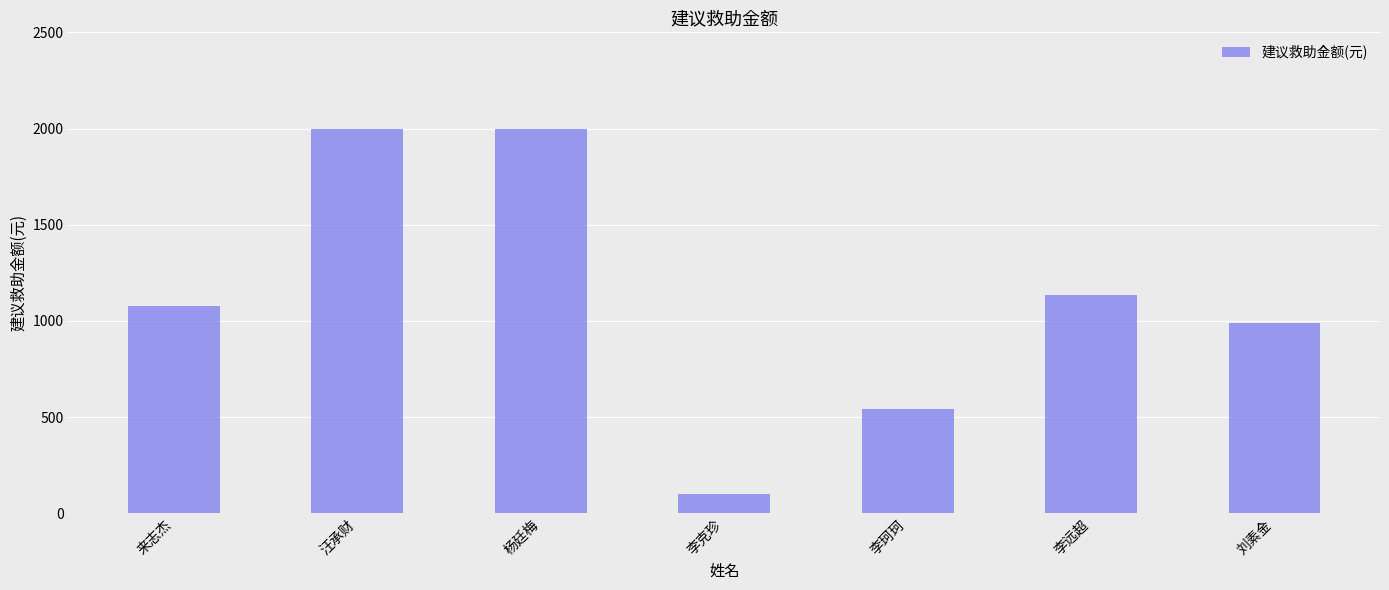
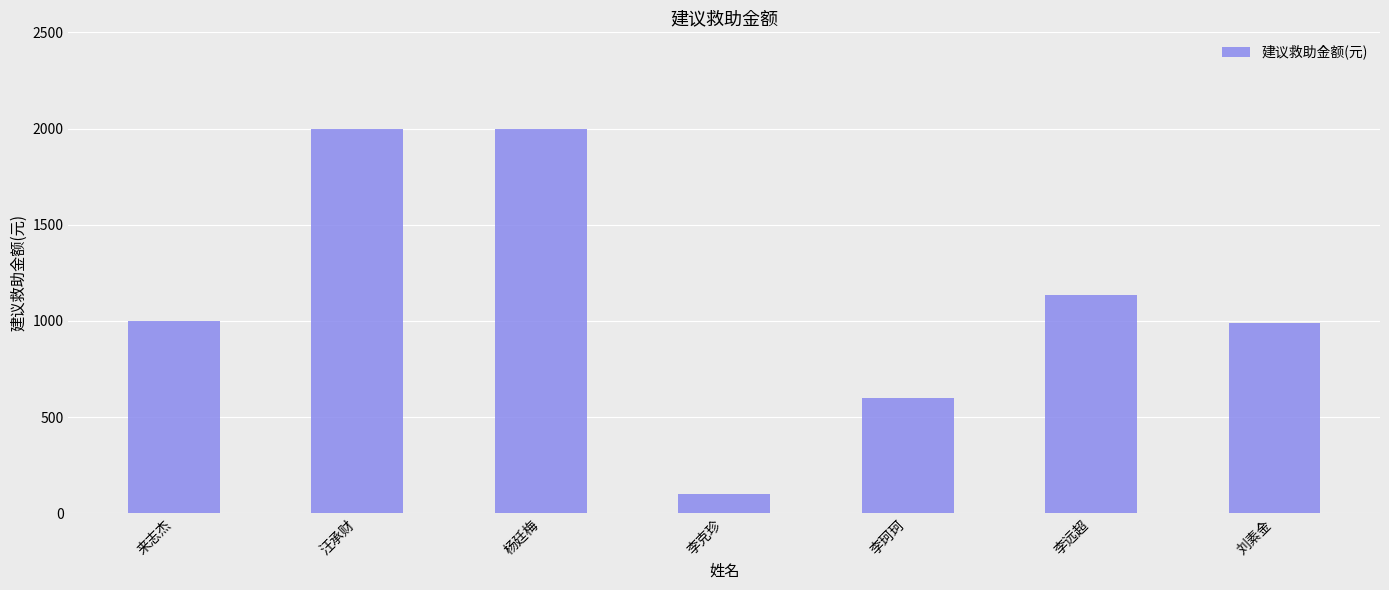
来志杰: 1080 -> 1000
李珂珂: 540 -> 600
